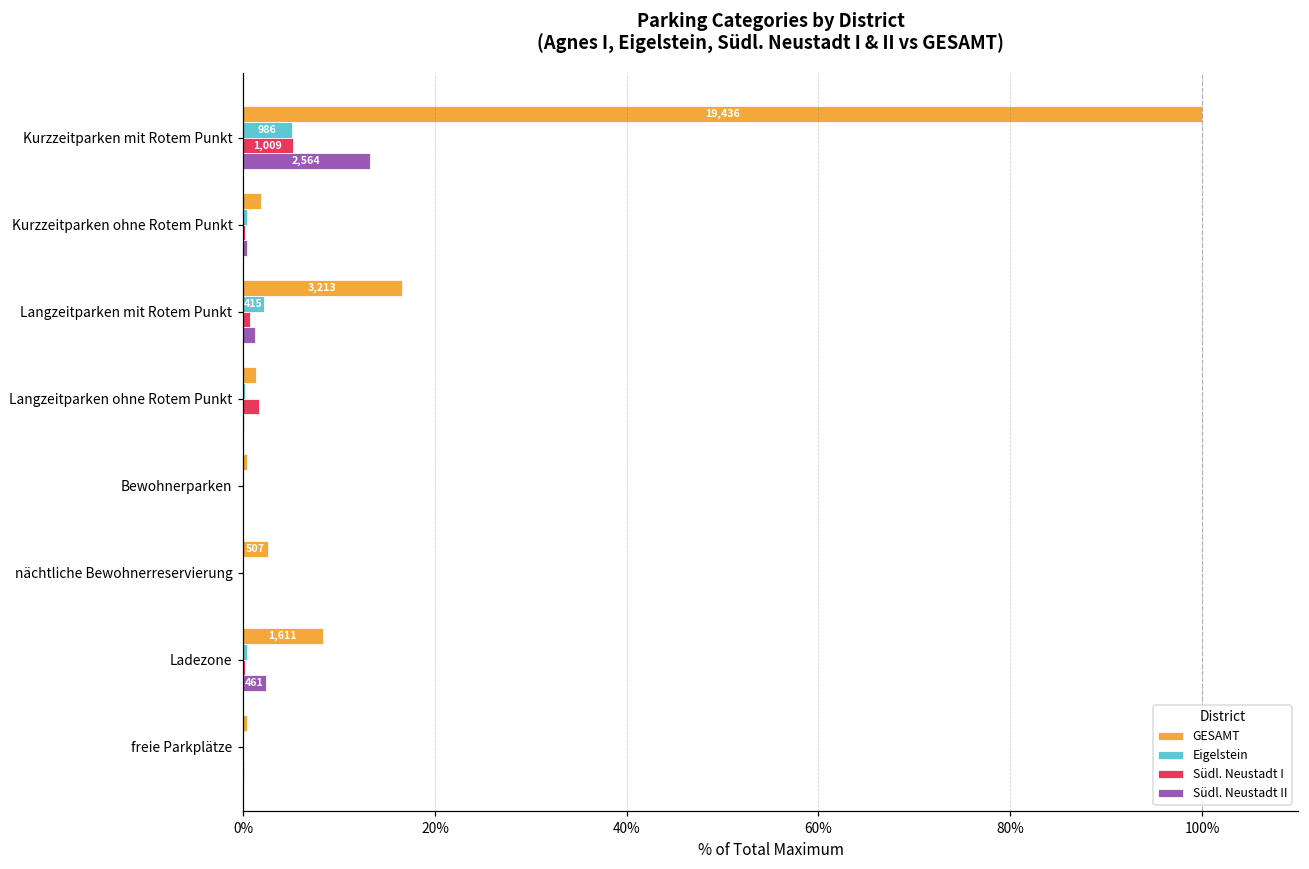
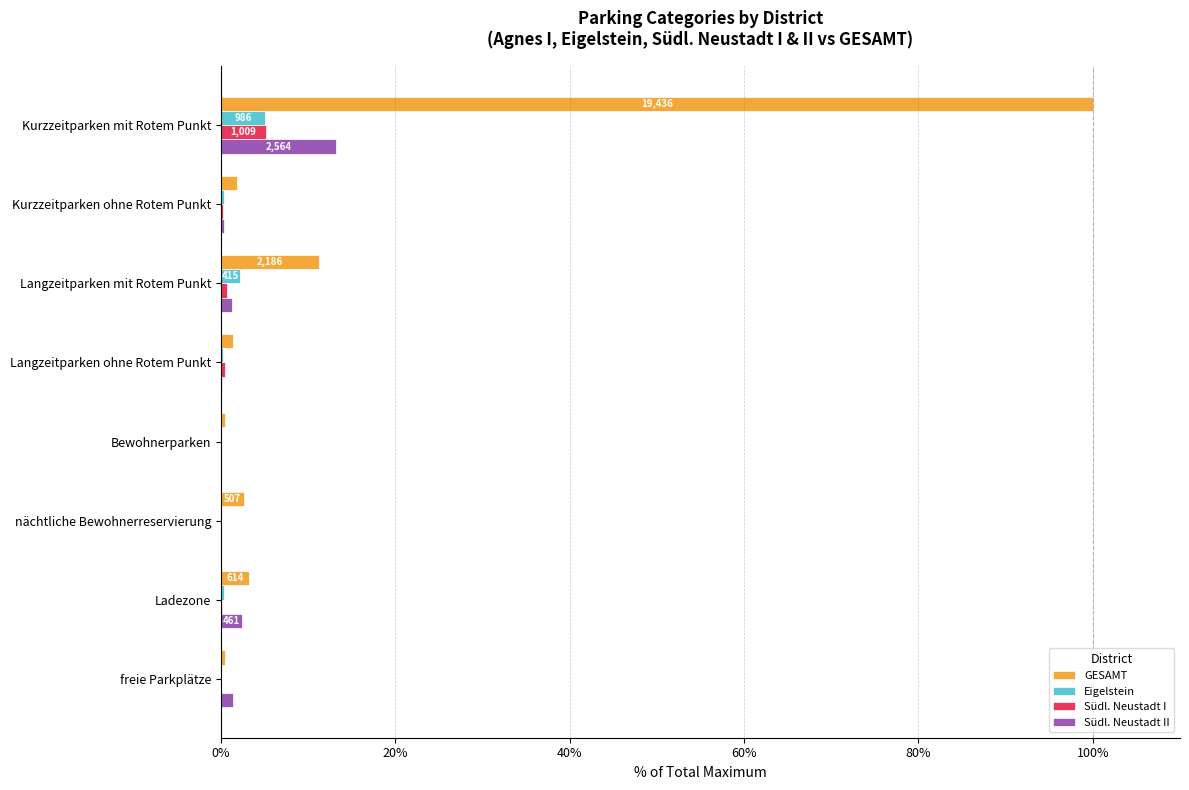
GESAMT, Langzeitparken mit Rotem Punkt: 3,213 -> 2,186
Südl. Neustadt I, Langzeitparken ohne Rotem Punkt: 2% -> 0%
GESAMT, Ladezone: 1,611 -> 614
Südl. Neustadt II, freie Parkplätze: 0% -> 1%
